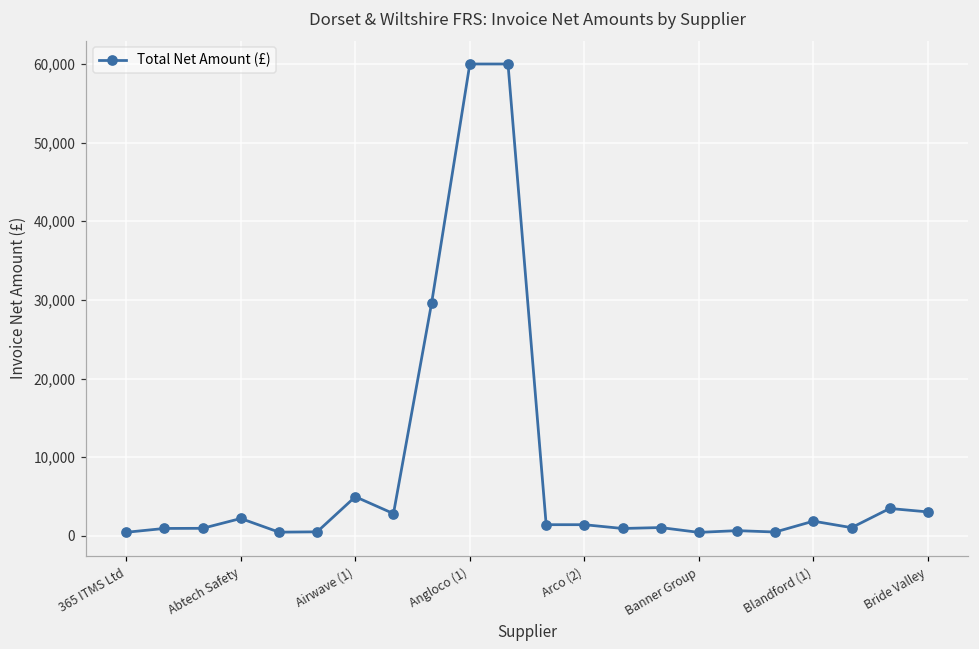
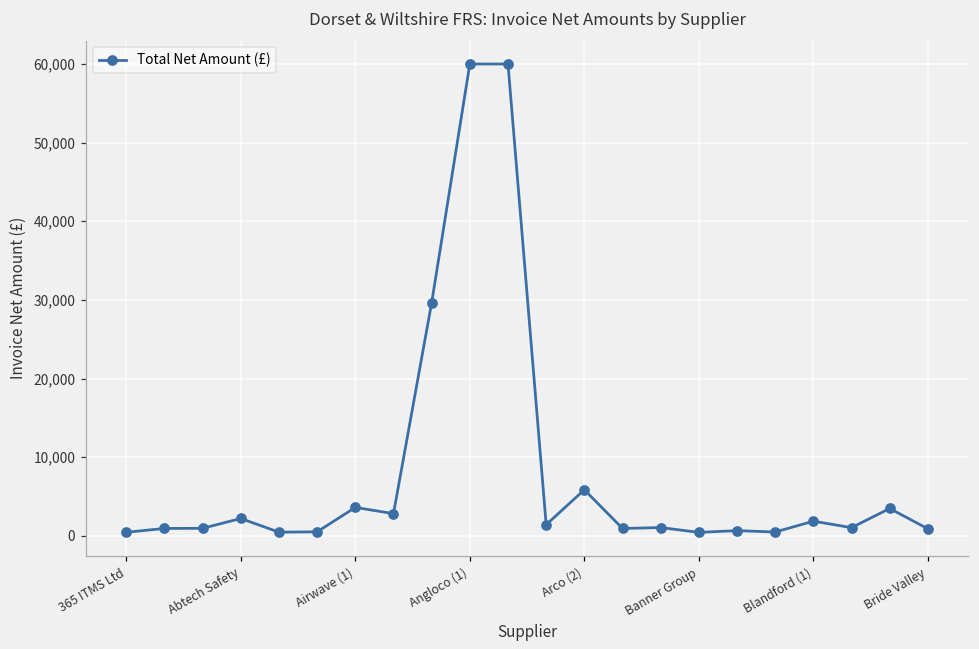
Airwave (1): 5,000 -> 4,000
Arco (2): 1,000 -> 6,000
Bride Valley: 3,000 -> 1,000
